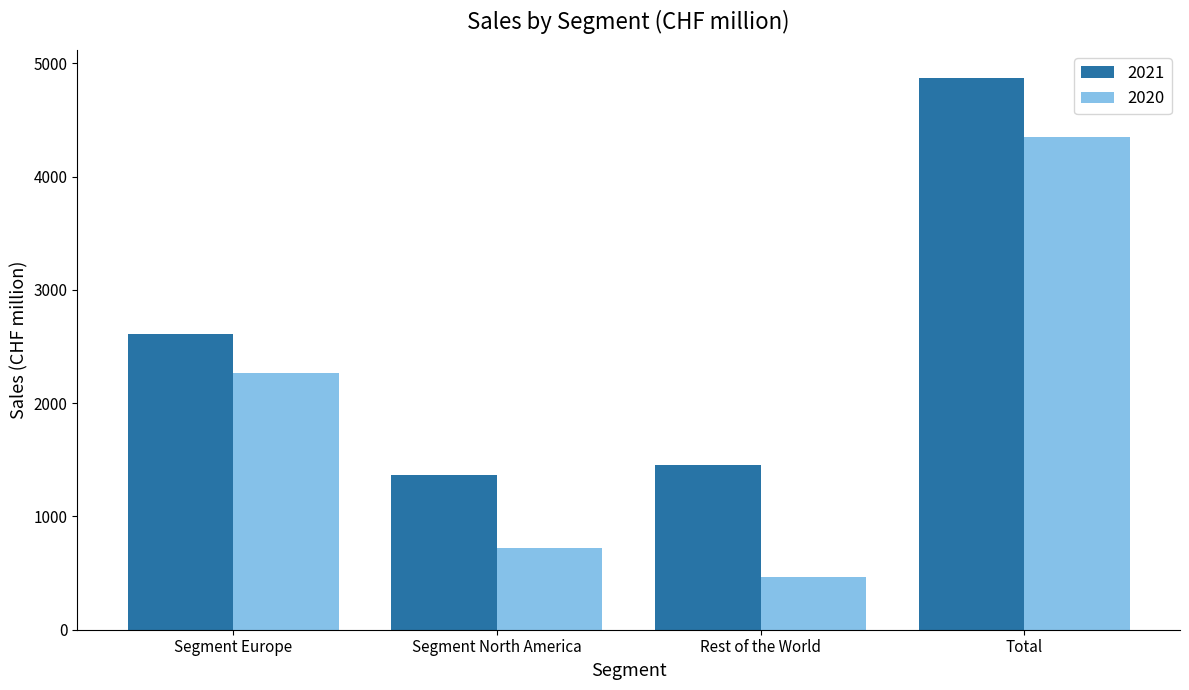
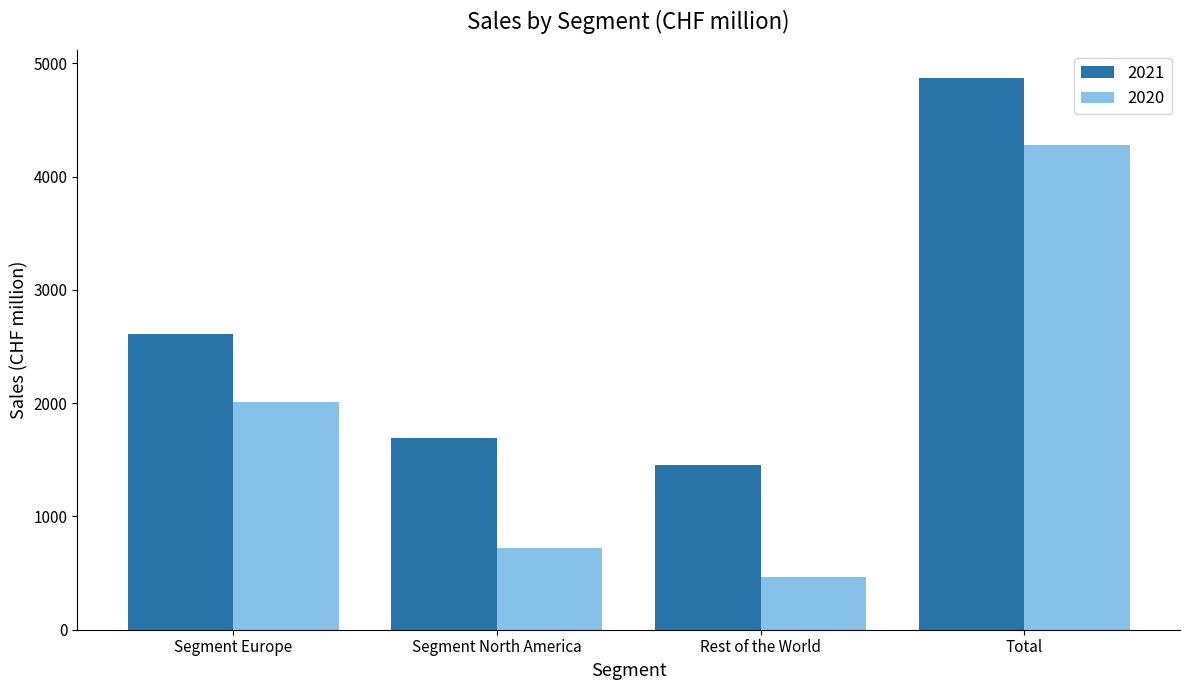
2020, Segment Europe: 2270 -> 2010
2021, Segment North America: 1360 -> 1690
2020, Total: 4350 -> 4280
